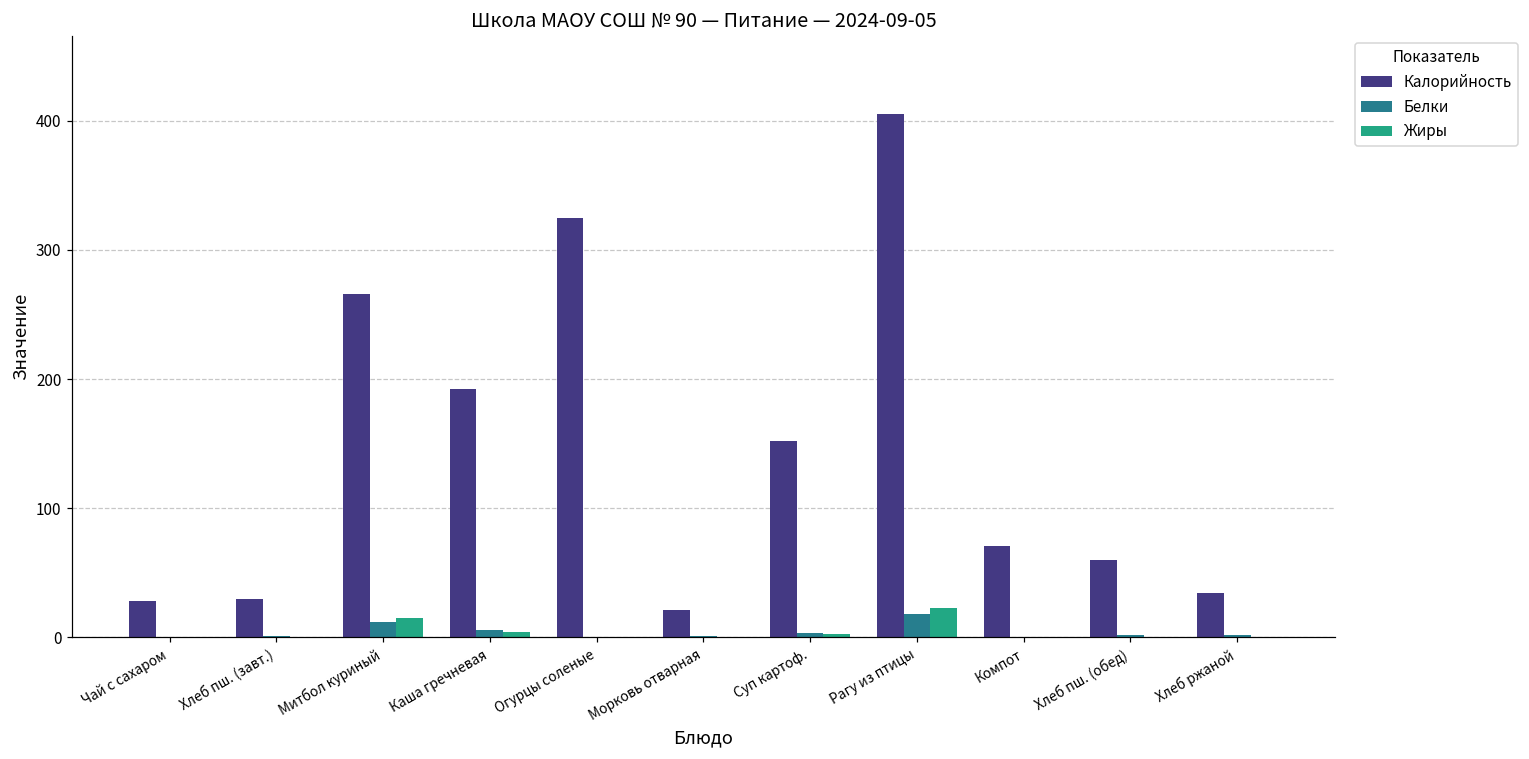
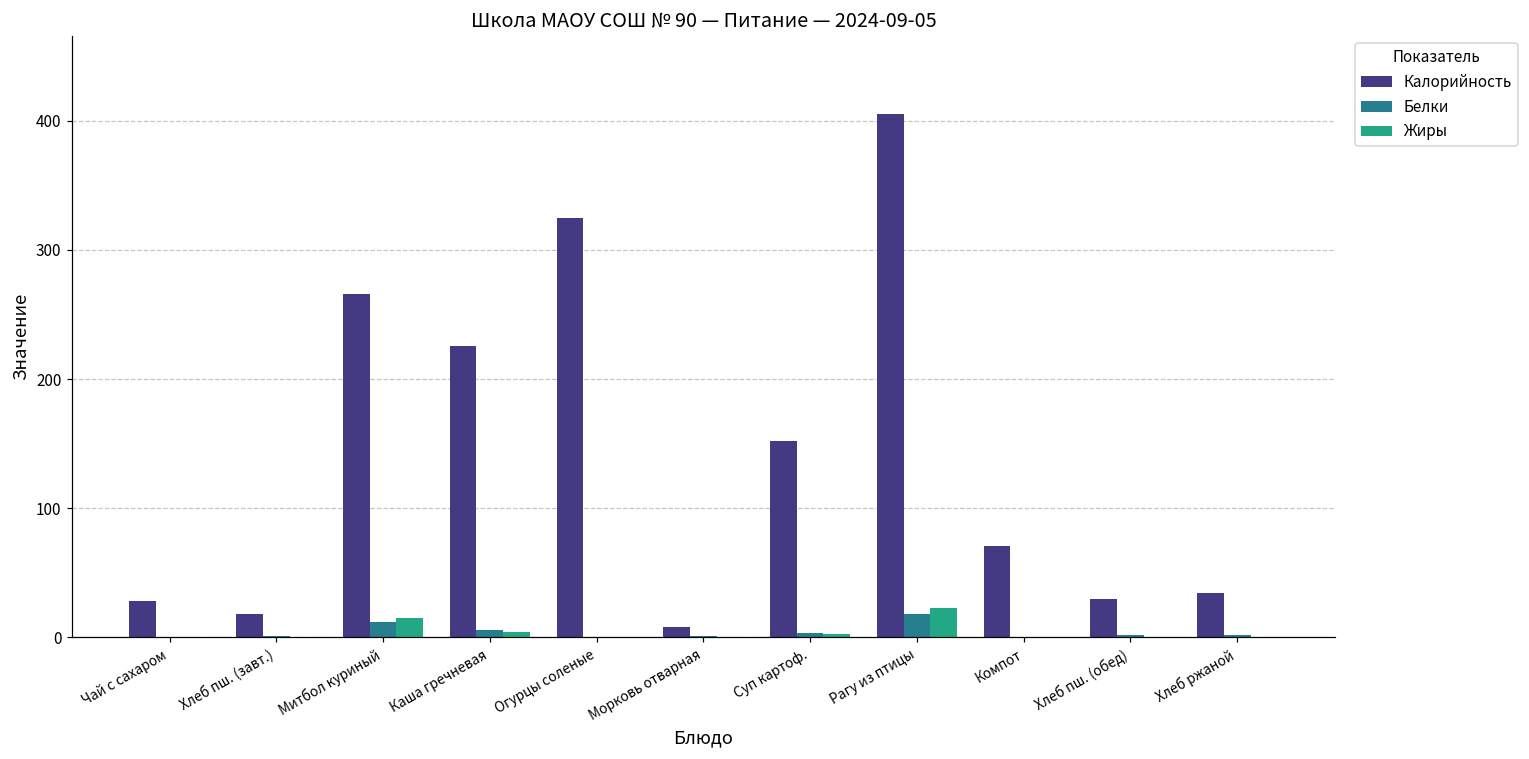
Калорийность, Хлеб пш. (завт.): 30 -> 18
Калорийность, Каша гречневая: 192 -> 226
Калорийность, Морковь отварная: 21 -> 8
Калорийность, Хлеб пш. (обед): 60 -> 29
